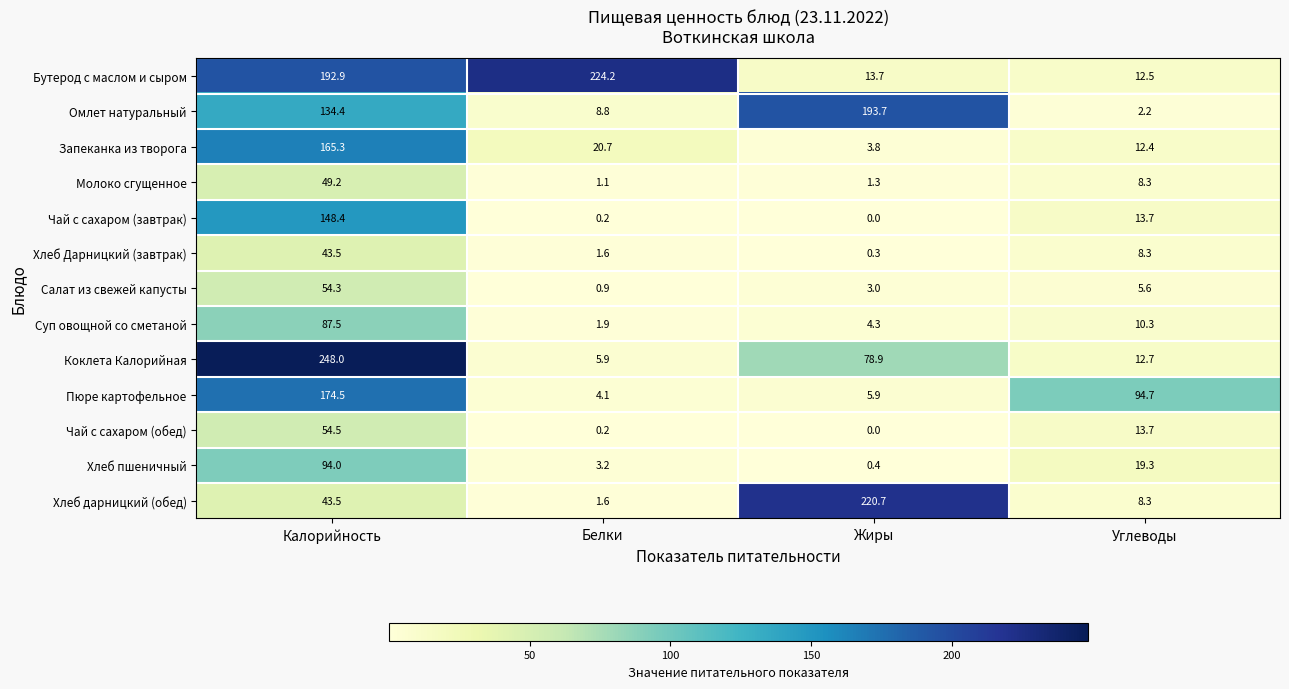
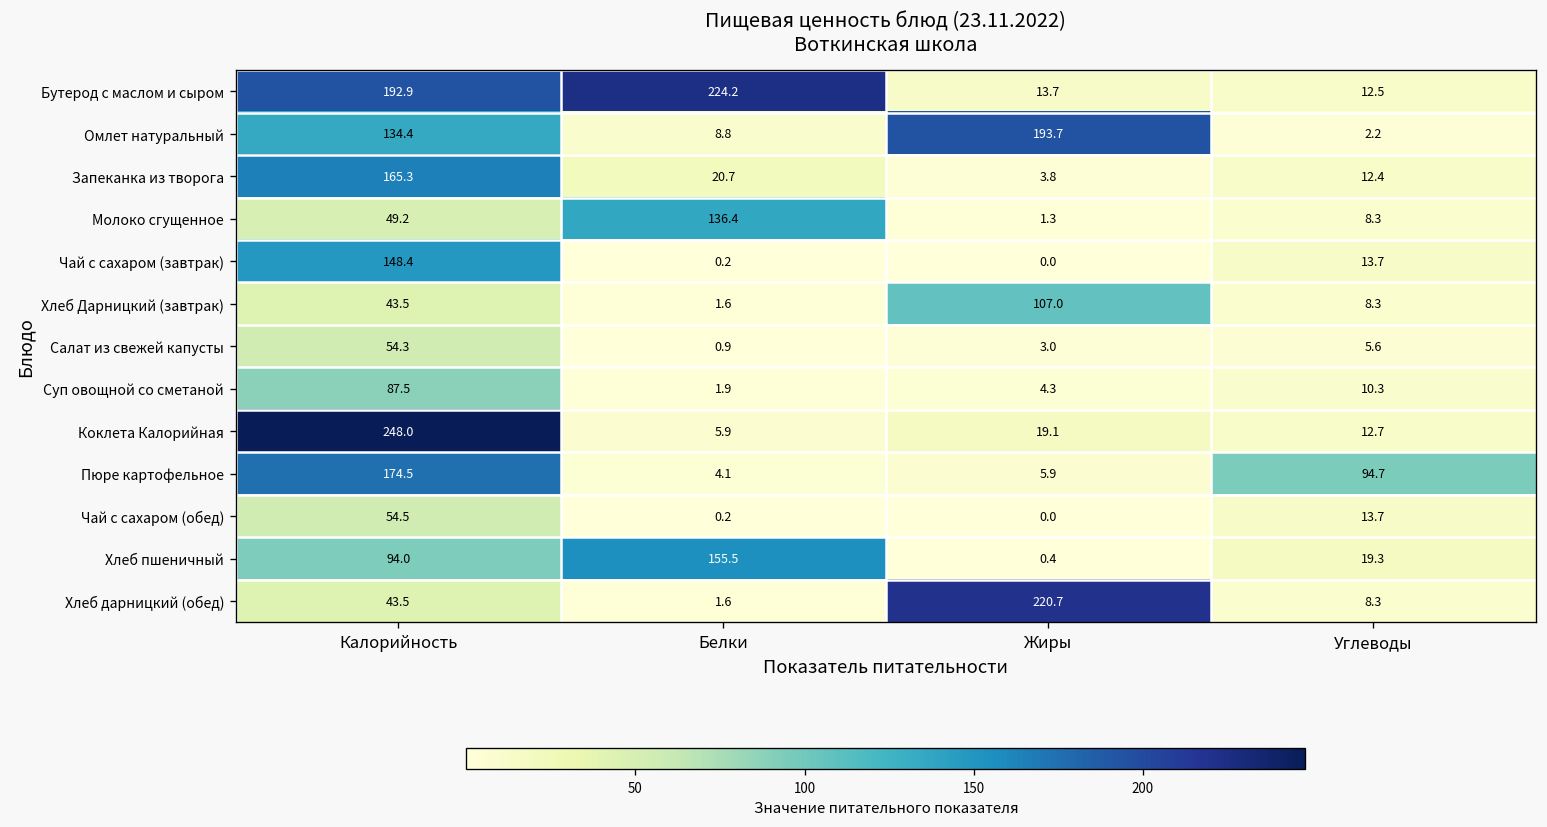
Молоко сгущенное, Белки: 1.1 -> 136.4
Хлеб Дарницкий (завтрак), Жиры: 0.3 -> 107.0
Коклета Калорийная, Жиры: 78.9 -> 19.1
Хлеб пшеничный, Белки: 3.2 -> 155.5
